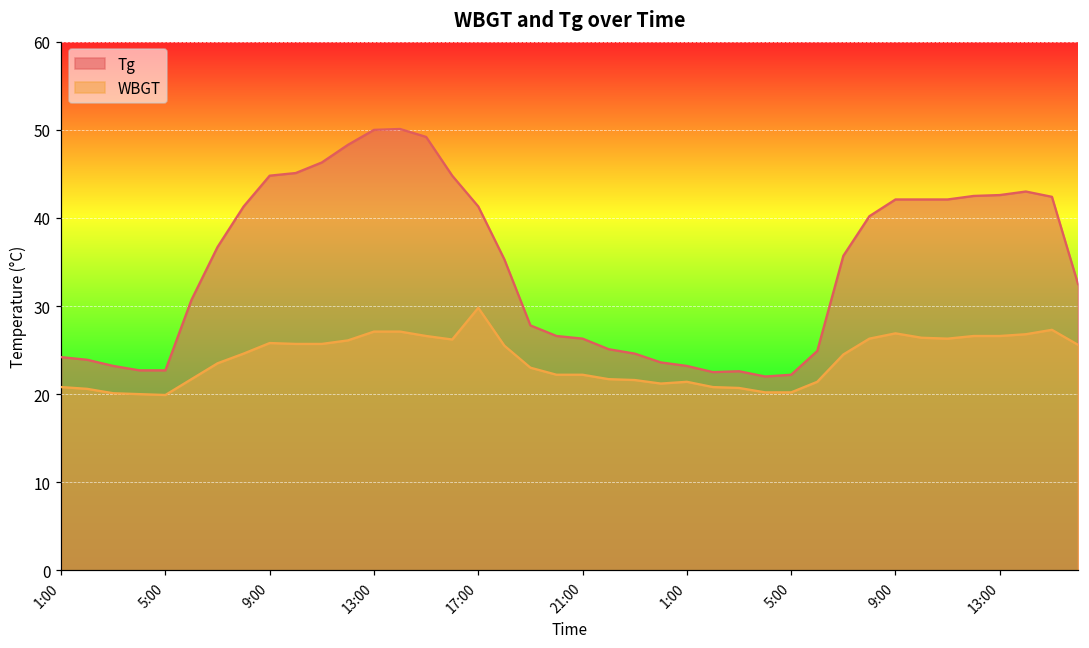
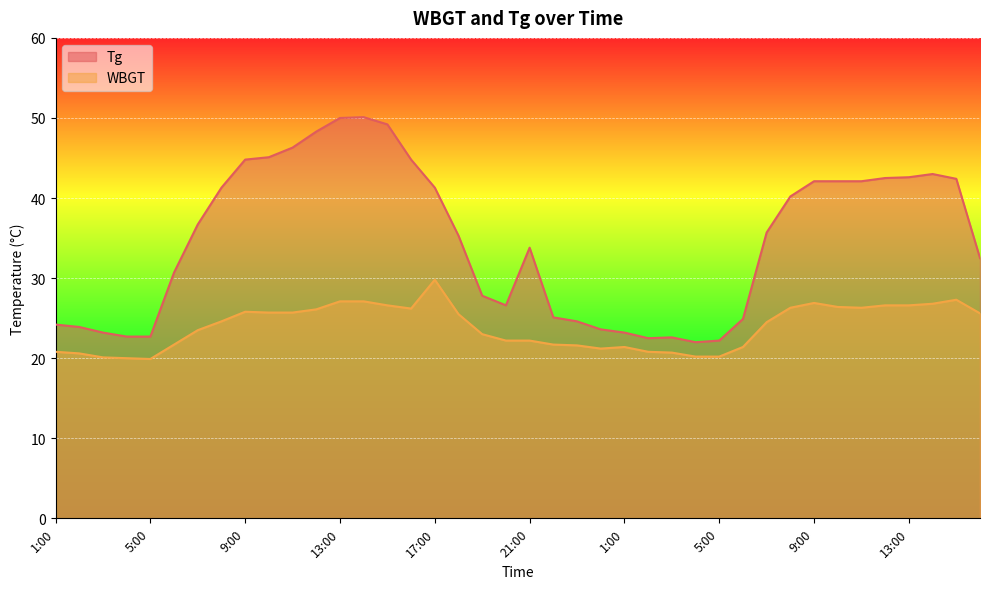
Tg, 21:00: 26 -> 34
